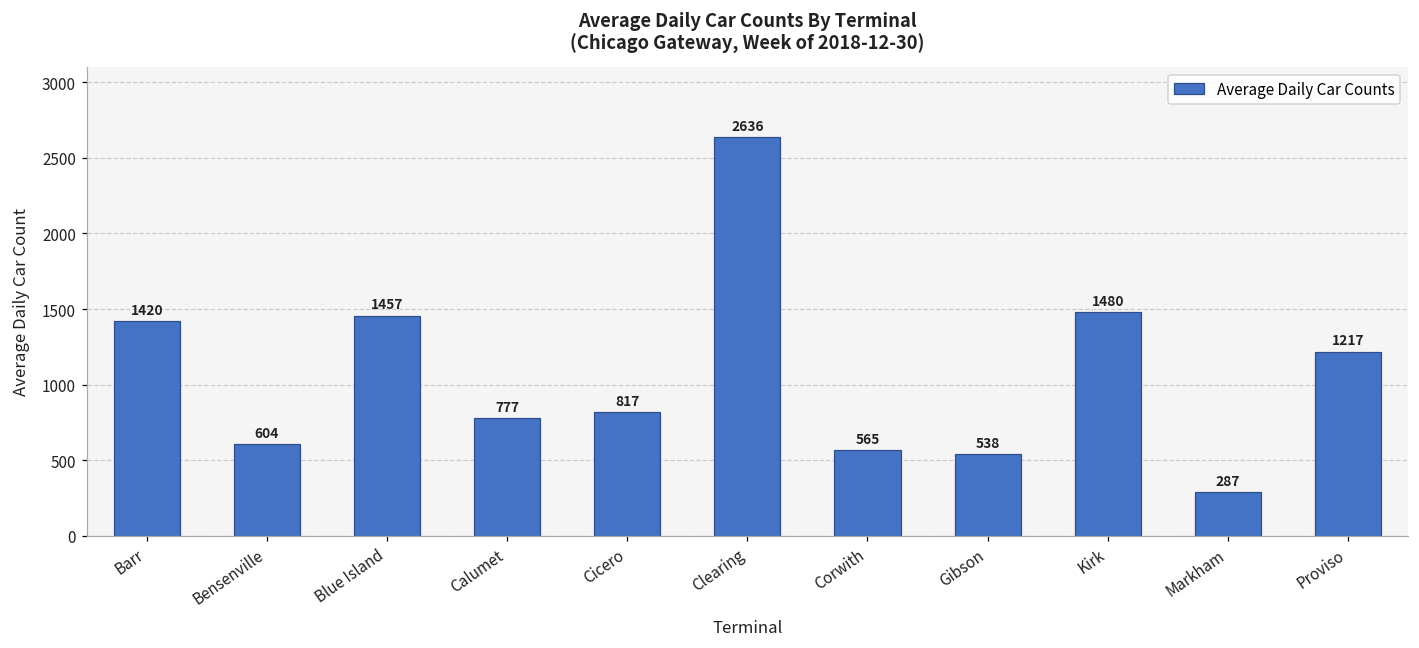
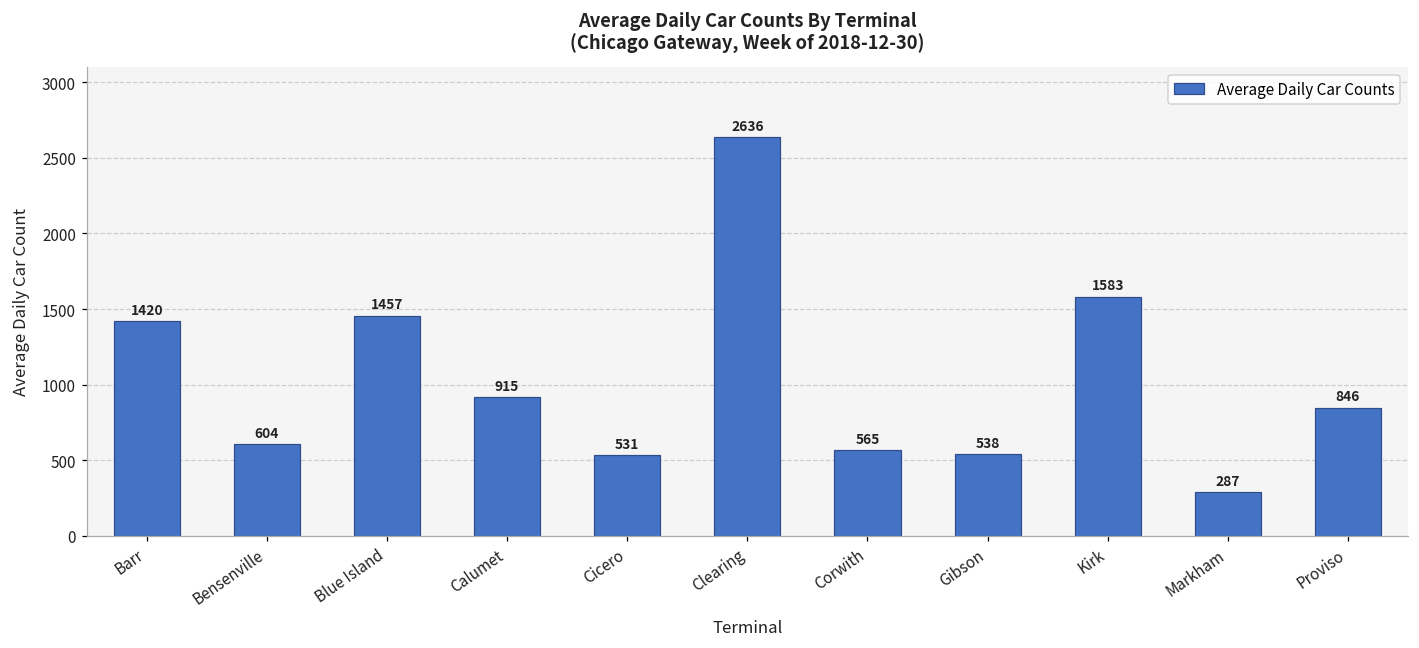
Calumet: 777 -> 915
Cicero: 817 -> 531
Kirk: 1480 -> 1583
Proviso: 1217 -> 846
